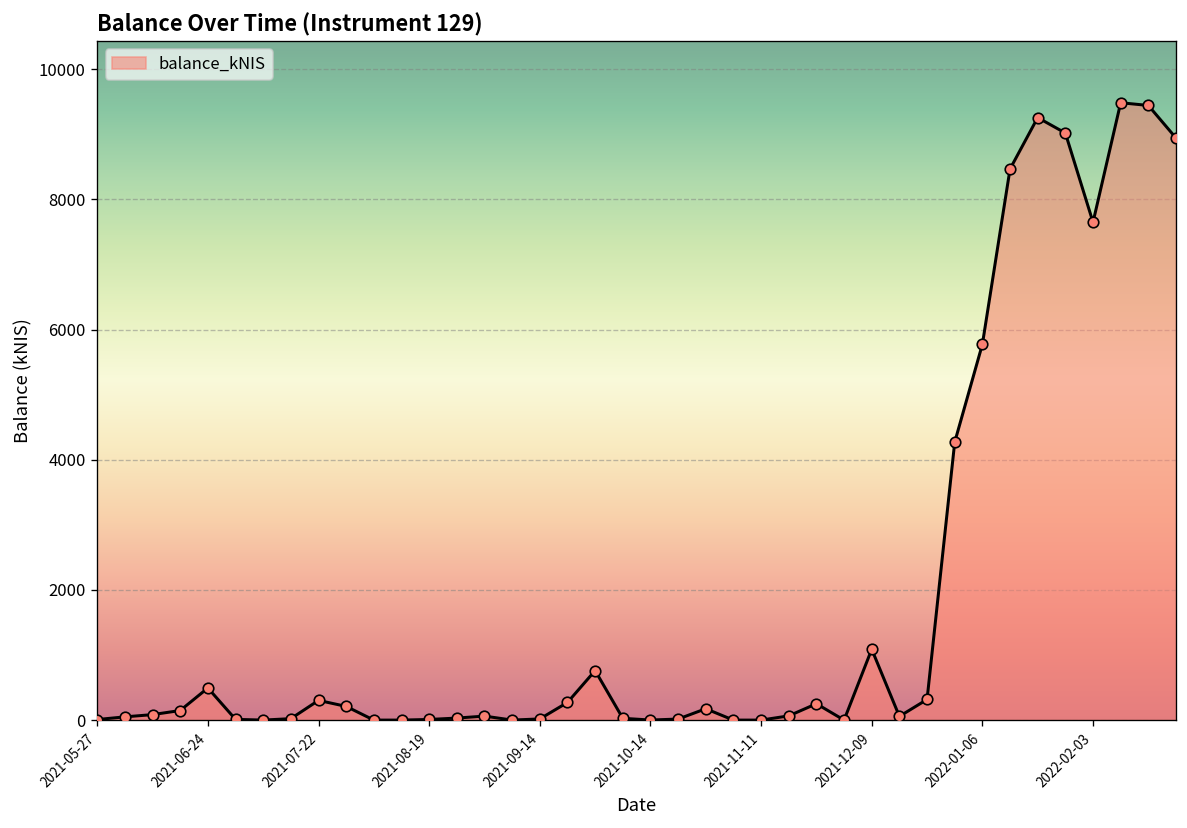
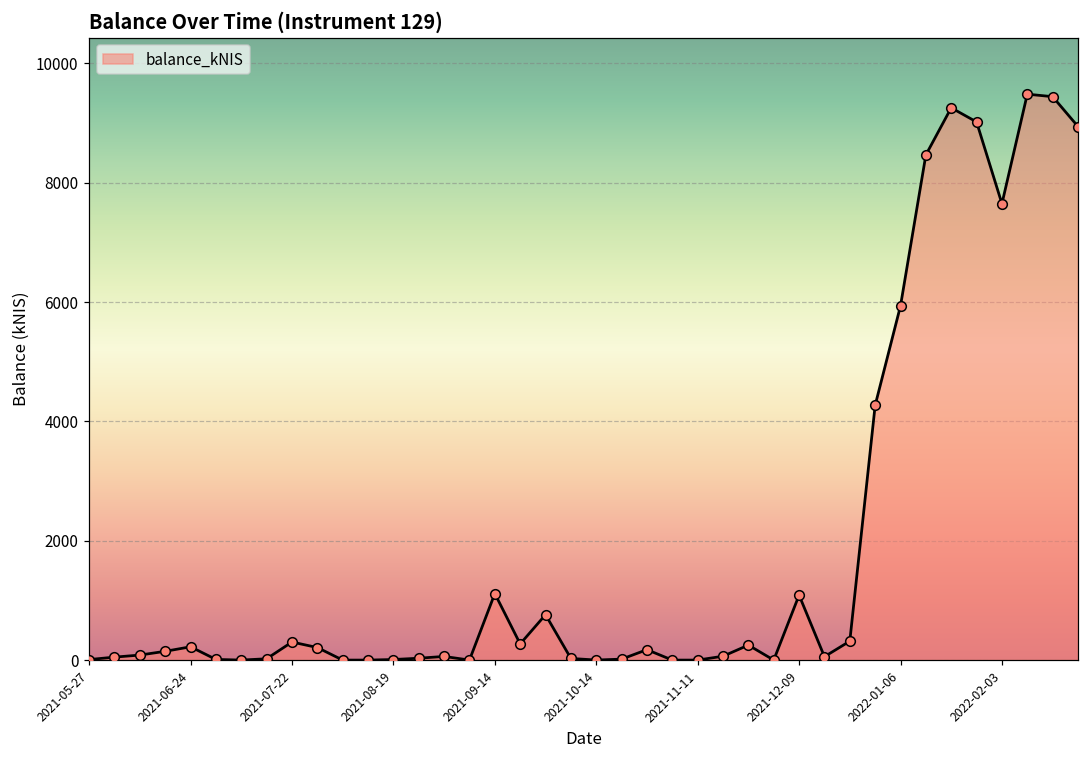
2021-06-24: 500 -> 200
2021-09-14: 0 -> 1100
2022-01-06: 5800 -> 5900
